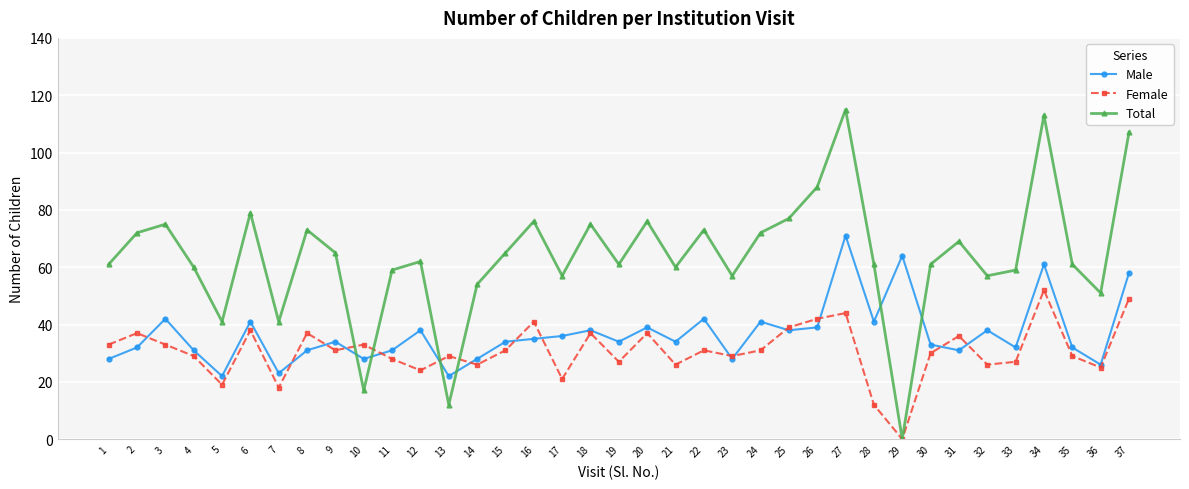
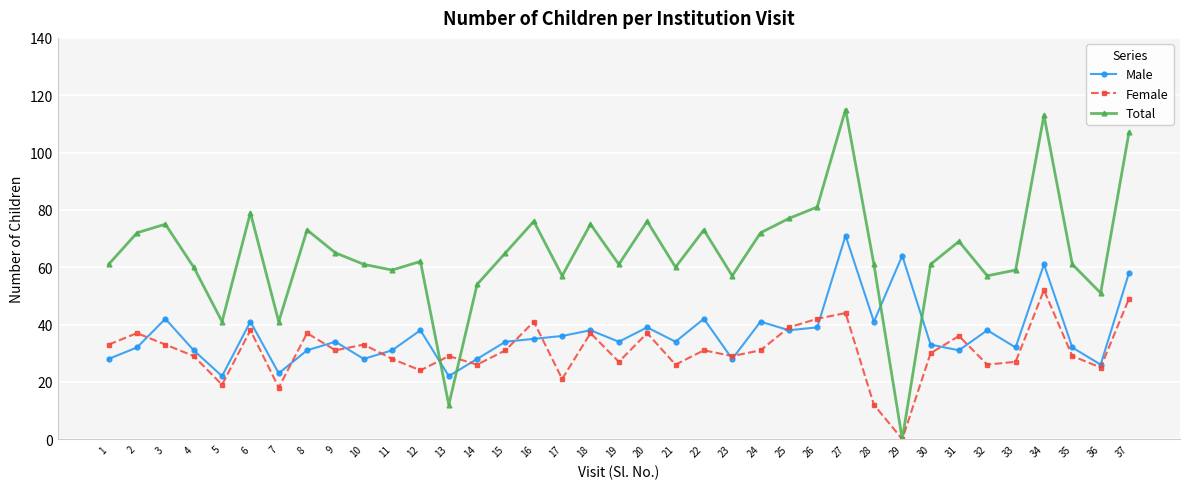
Total, 10: 17 -> 61
Total, 26: 88 -> 81
